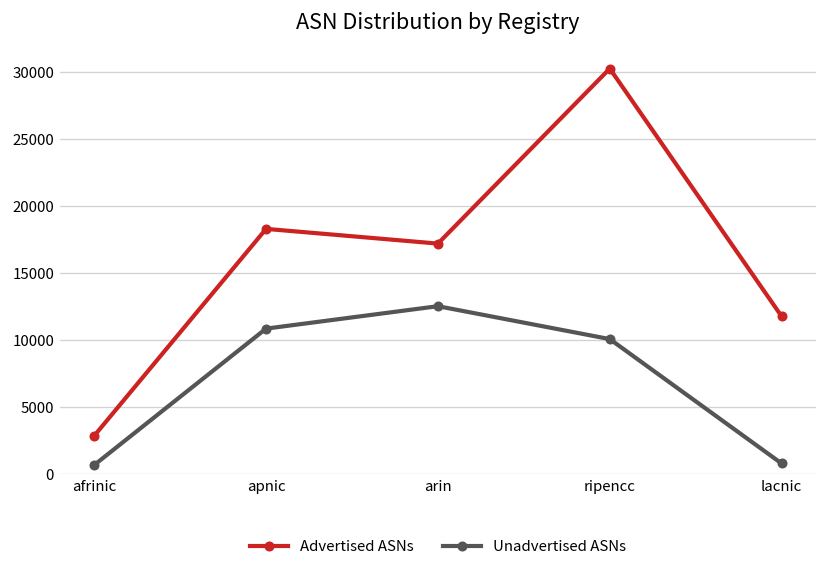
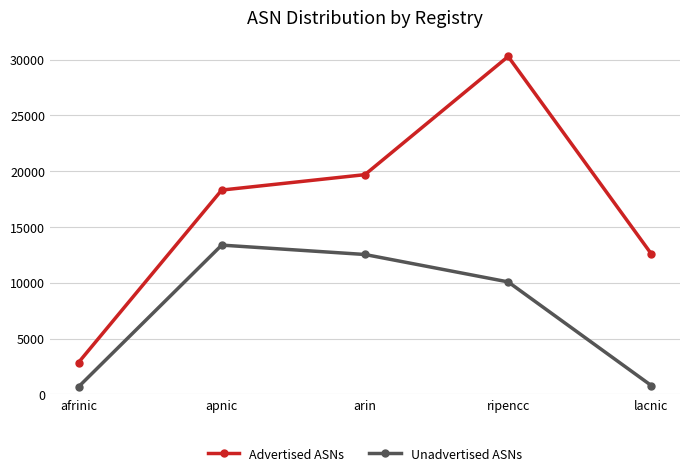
Unadvertised ASNs, apnic: 10900 -> 13400
Advertised ASNs, arin: 17200 -> 19700
Advertised ASNs, lacnic: 11800 -> 12600
